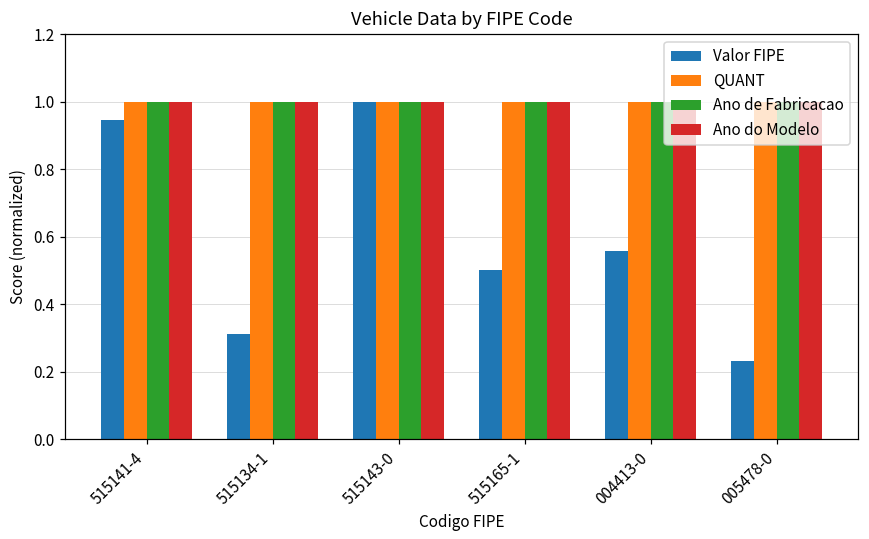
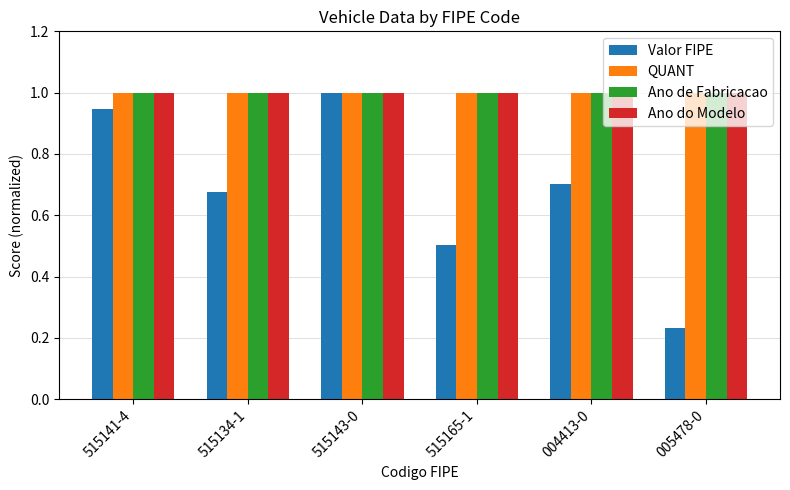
Valor FIPE, 515134-1: 0.31 -> 0.68
Valor FIPE, 004413-0: 0.56 -> 0.70
